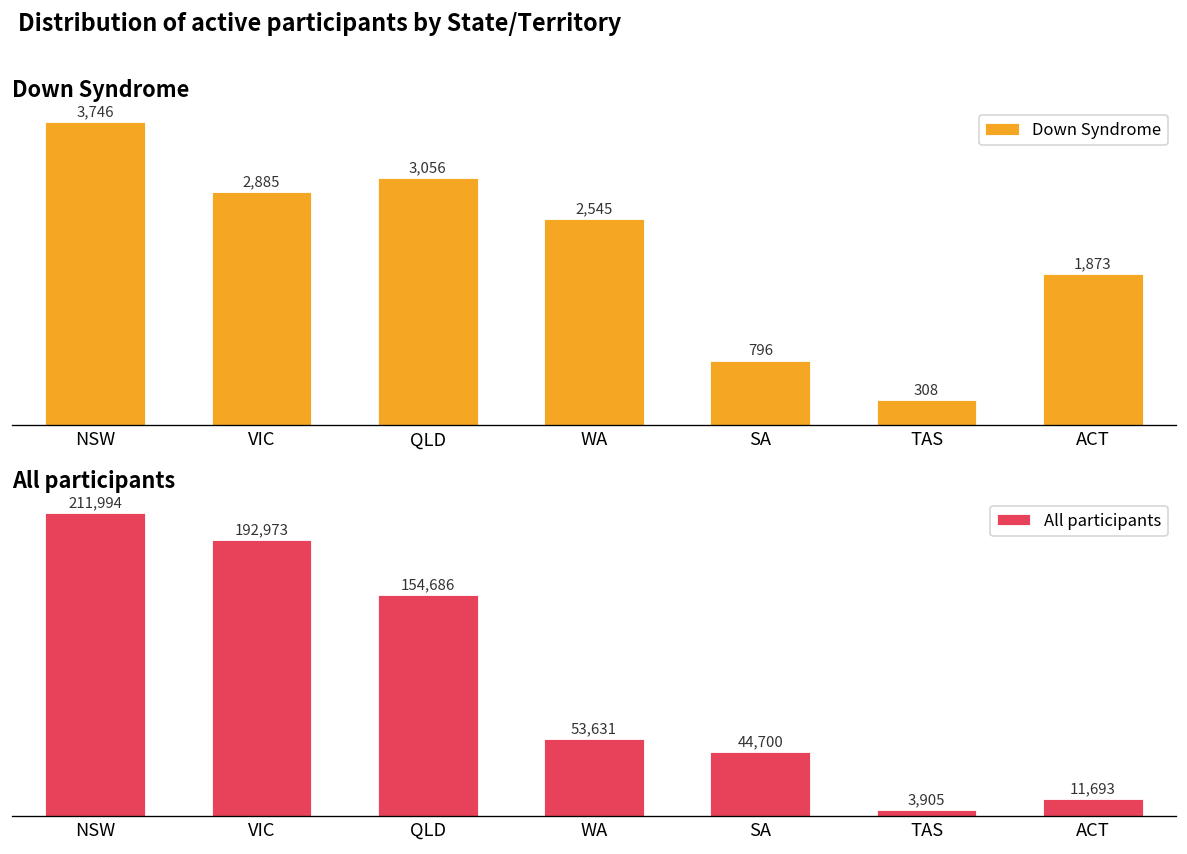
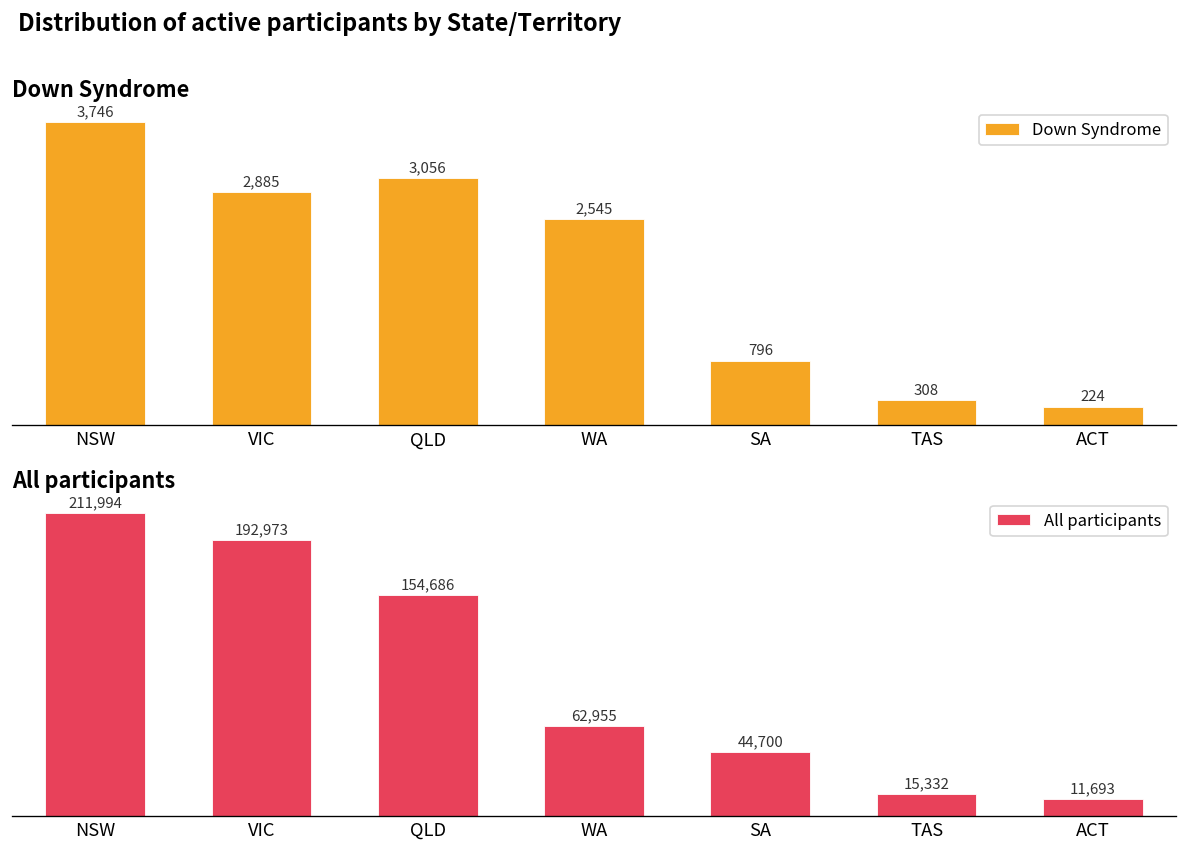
Down Syndrome, ACT: 1,873 -> 224
All participants, WA: 53,631 -> 62,955
All participants, TAS: 3,905 -> 15,332
